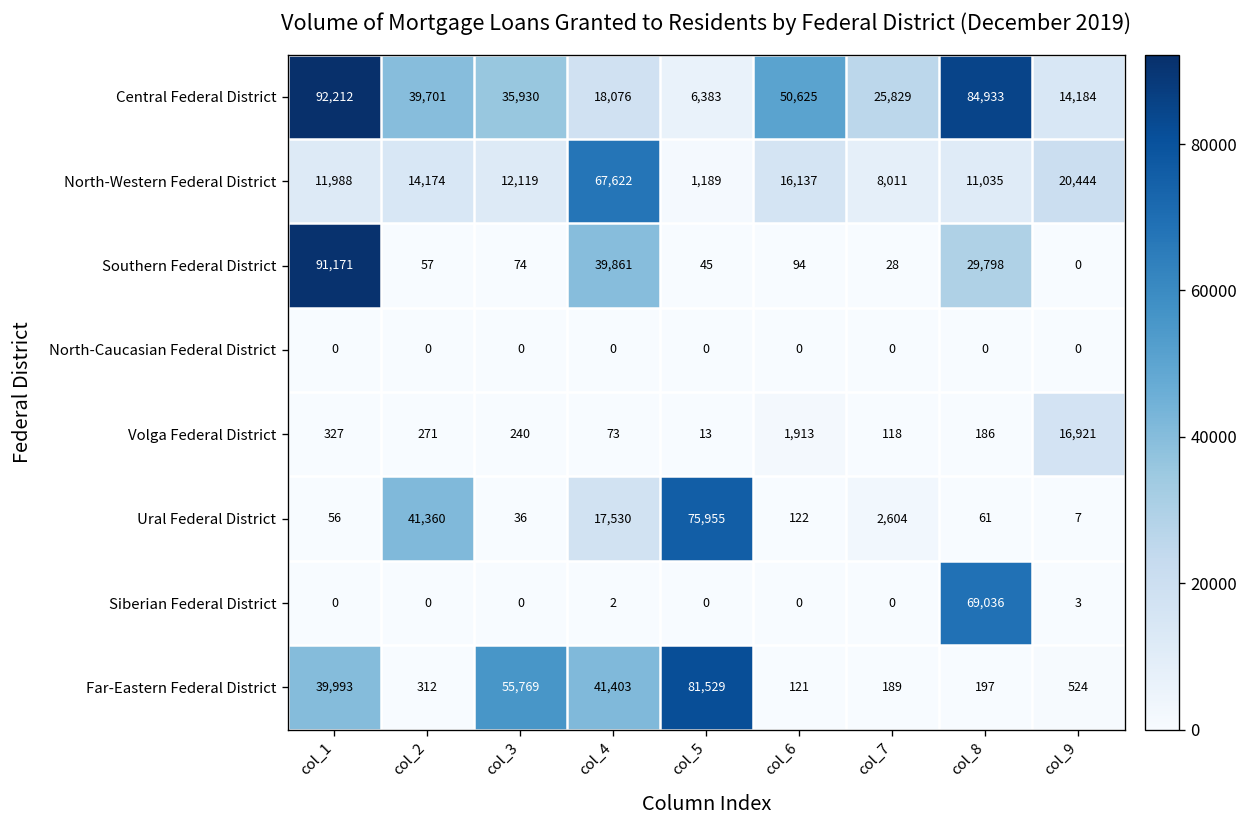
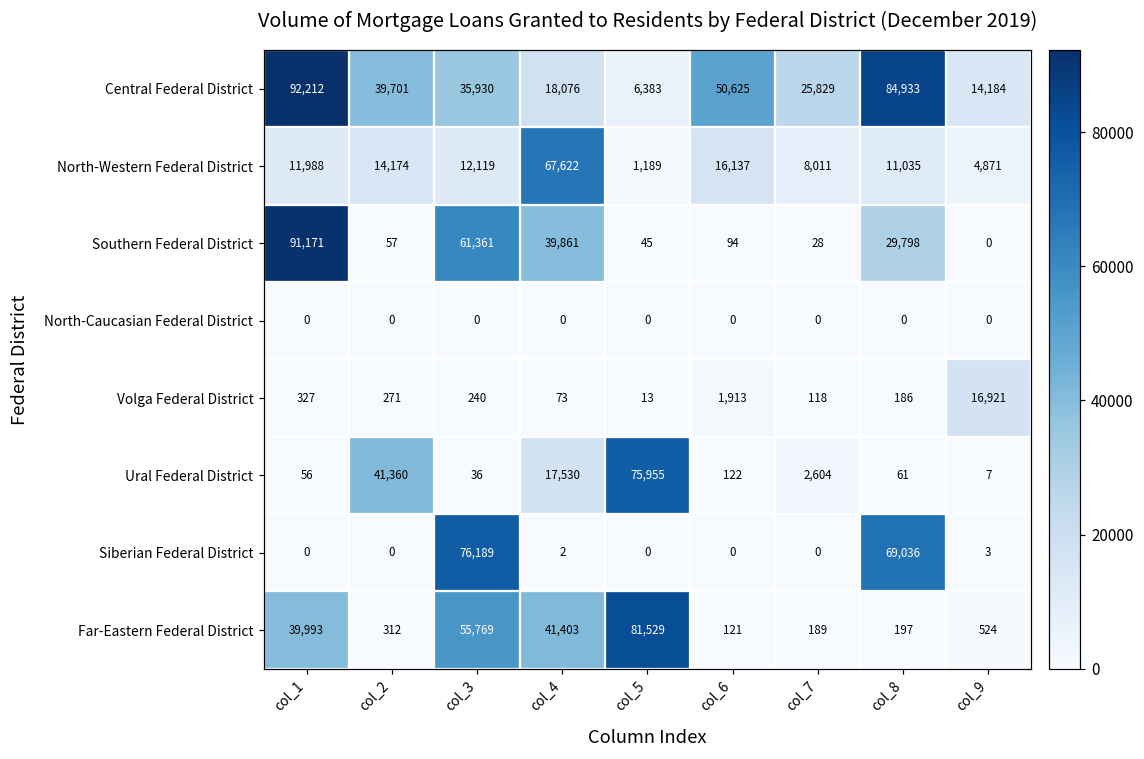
North-Western Federal District, col_9: 20,444 -> 4,871
Southern Federal District, col_3: 74 -> 61,361
Siberian Federal District, col_3: 0 -> 76,189
